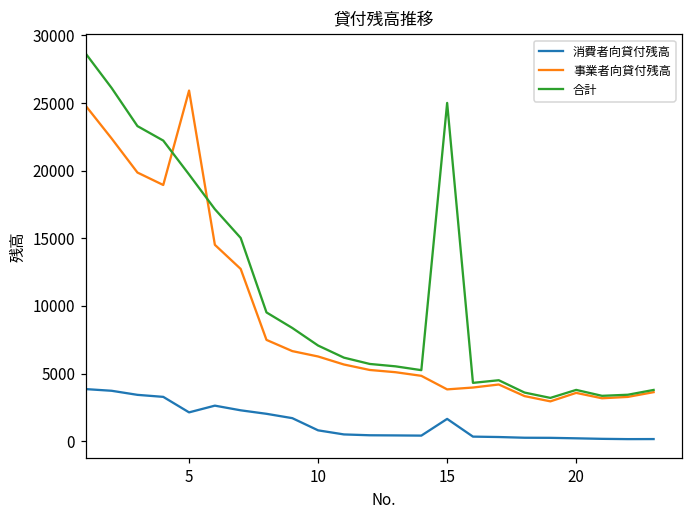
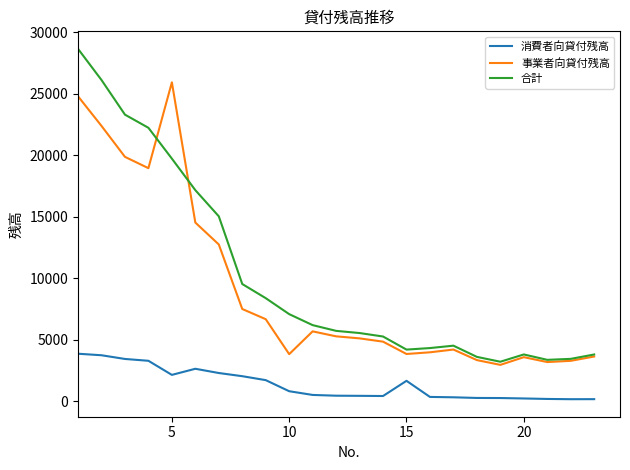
事業者向貸付残高, 10: 6300 -> 3800
合計, 15: 25000 -> 4200
